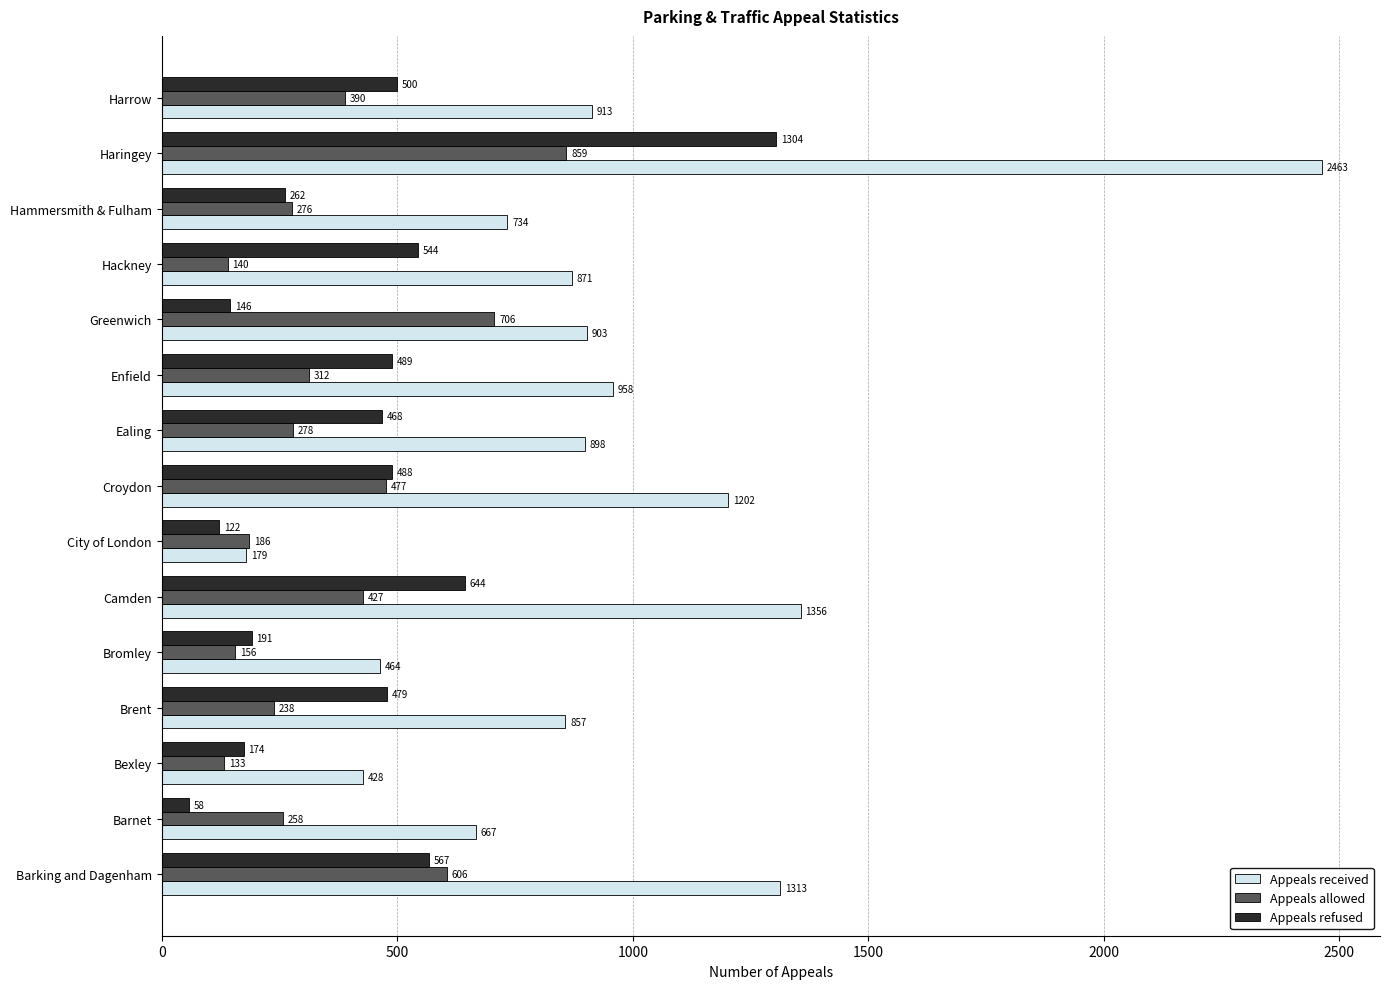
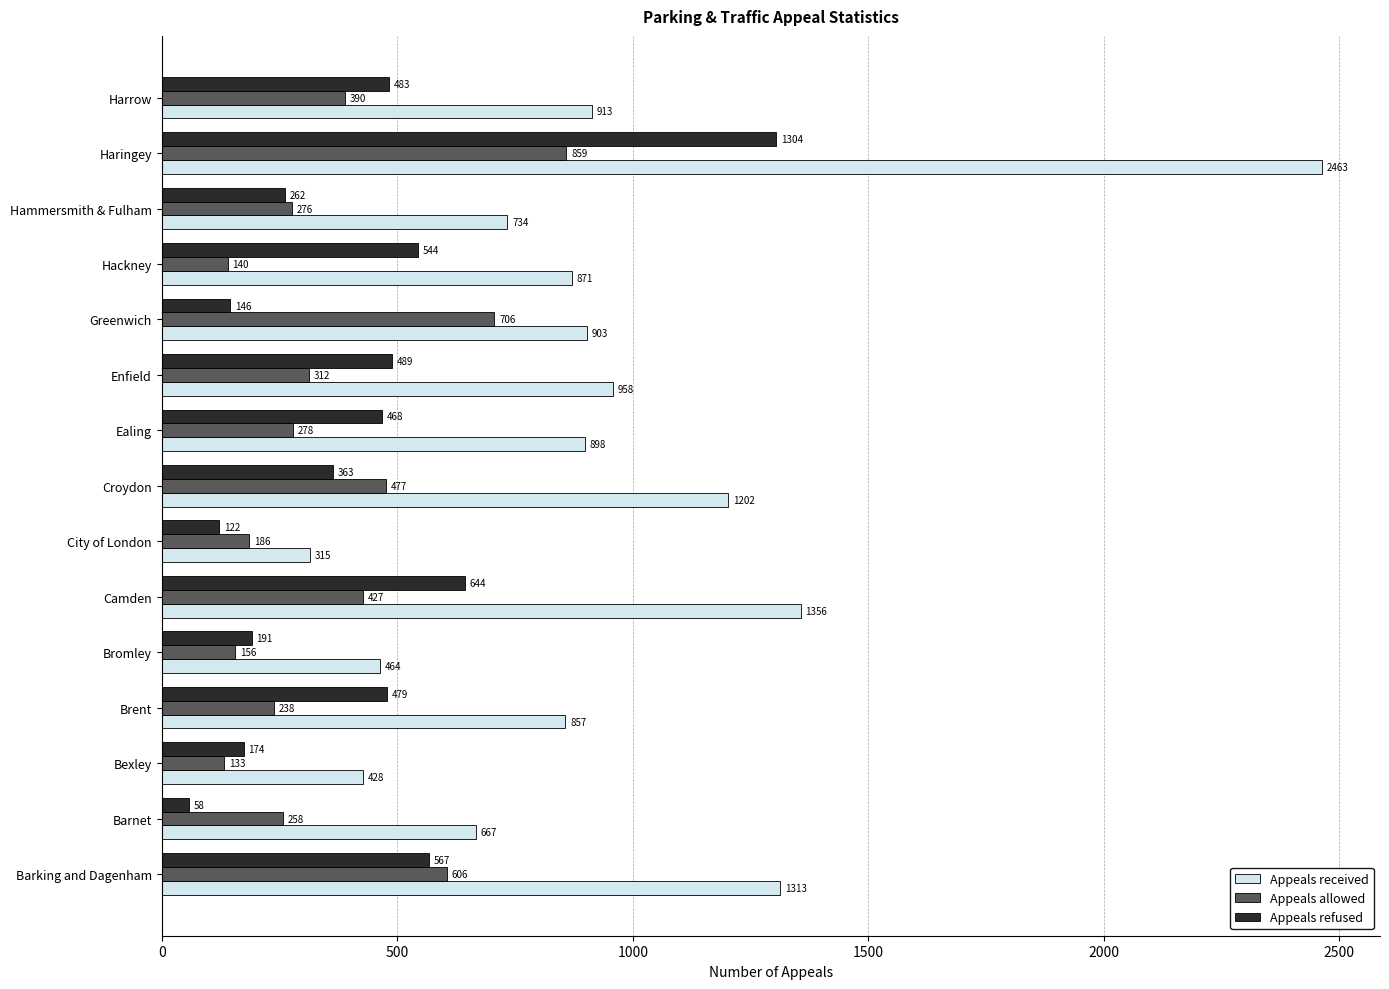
Appeals refused, Harrow: 500 -> 483
Appeals refused, Croydon: 488 -> 363
Appeals received, City of London: 179 -> 315
